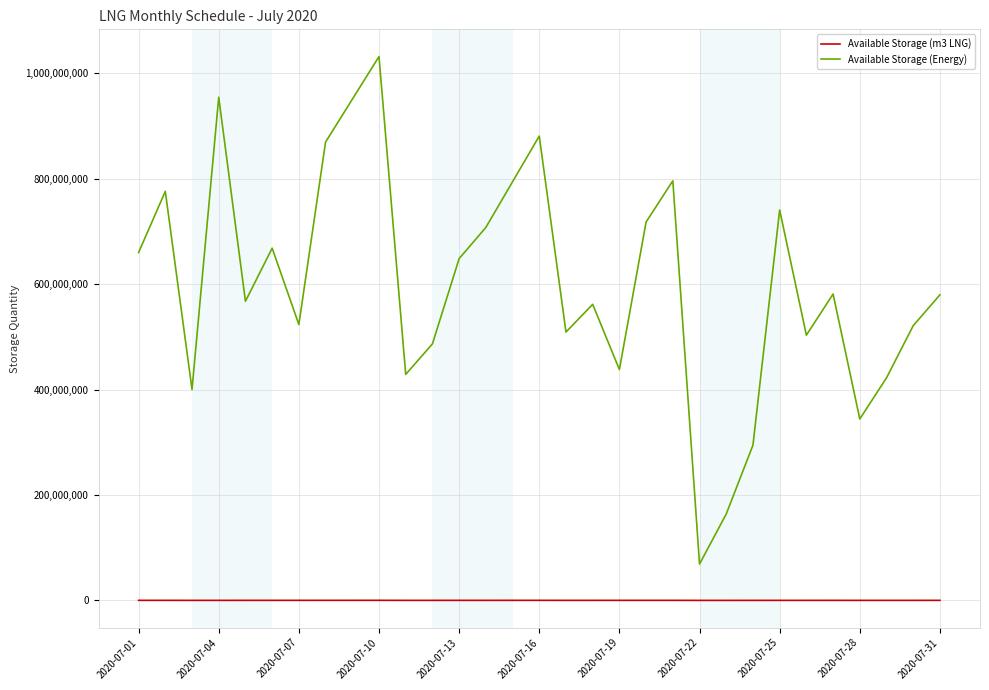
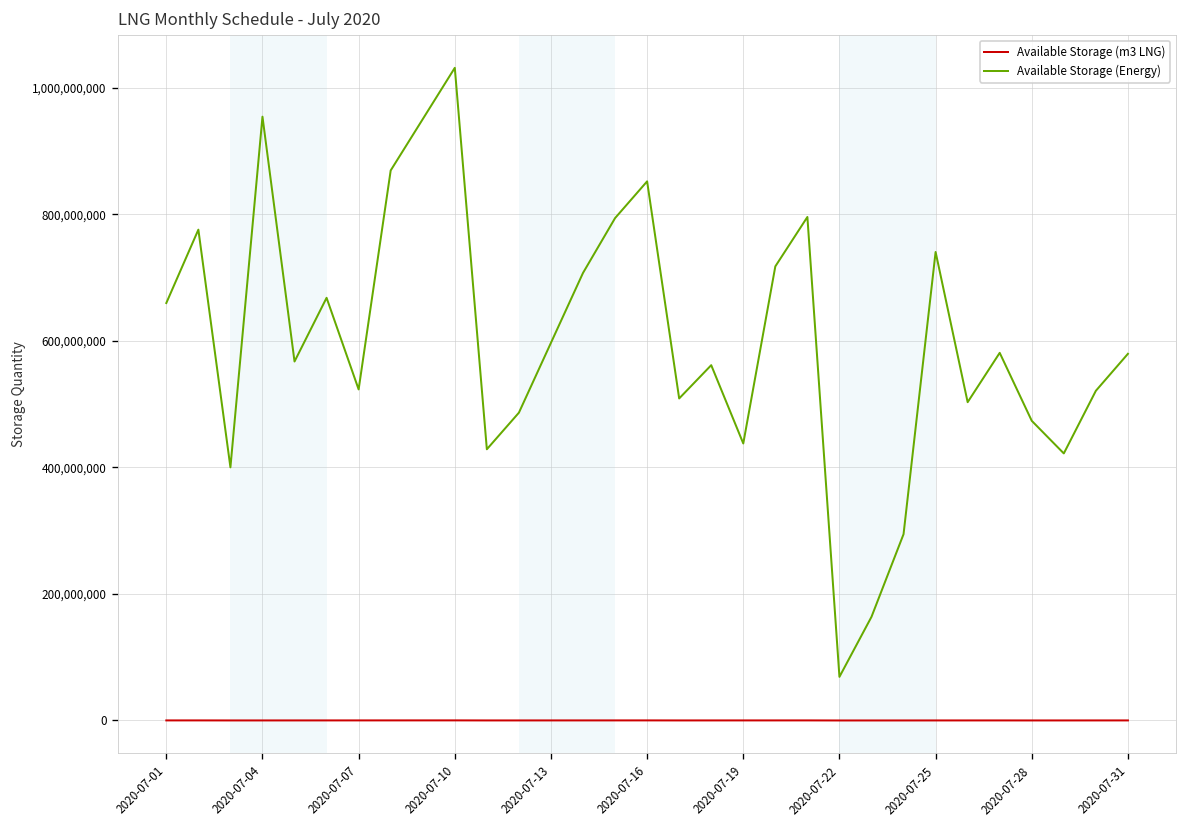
Available Storage (Energy), 2020-07-13: 650,000,000 -> 600,000,000
Available Storage (Energy), 2020-07-16: 880,000,000 -> 850,000,000
Available Storage (Energy), 2020-07-28: 340,000,000 -> 470,000,000
